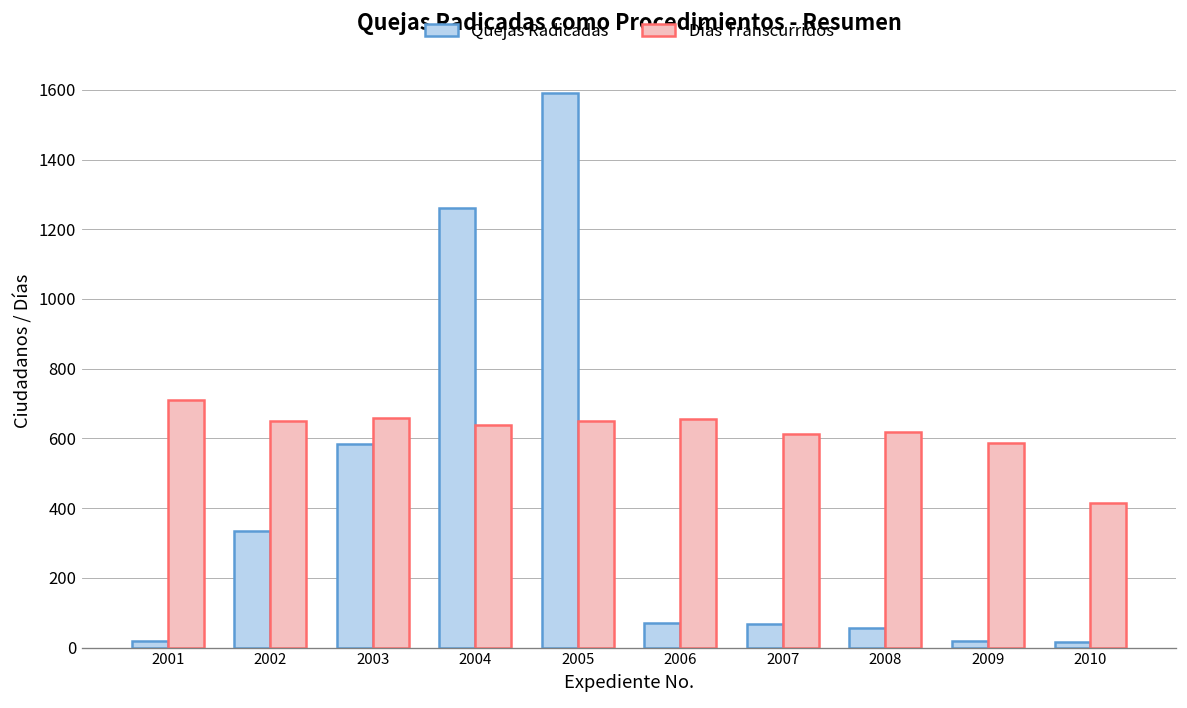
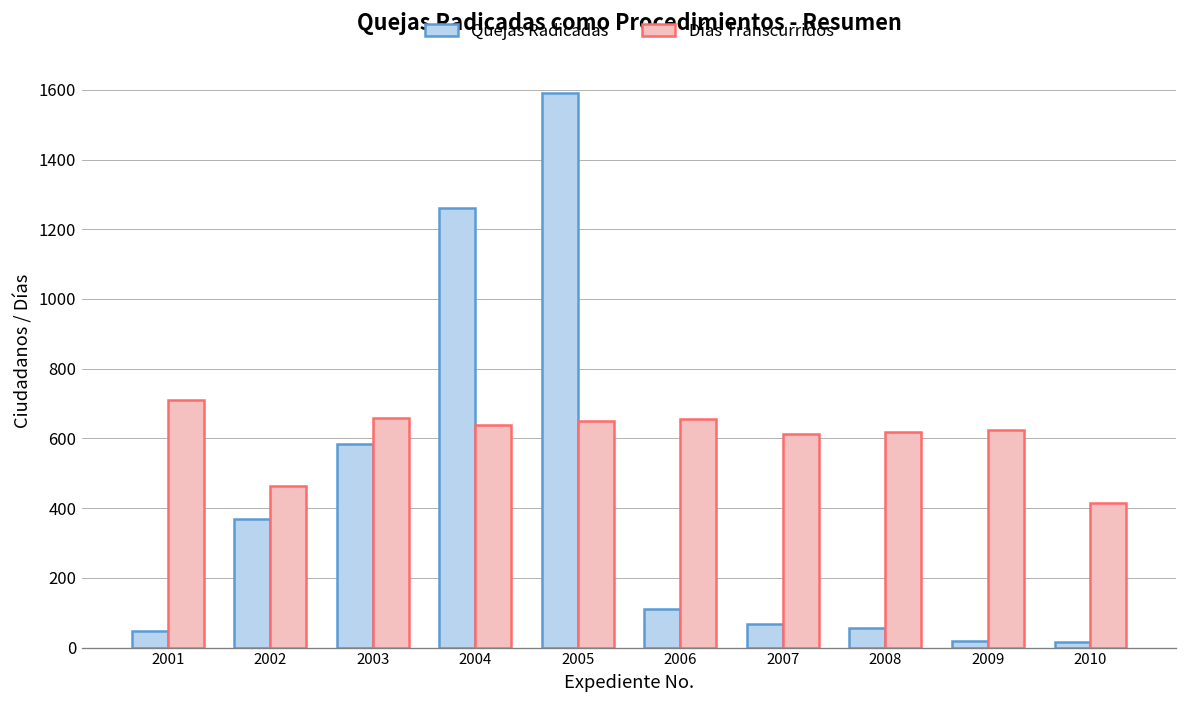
Quejas Radicadas, 2001: 20 -> 50
Quejas Radicadas, 2002: 340 -> 370
Días Transcurridos, 2002: 650 -> 460
Quejas Radicadas, 2006: 70 -> 110
Días Transcurridos, 2009: 590 -> 630
